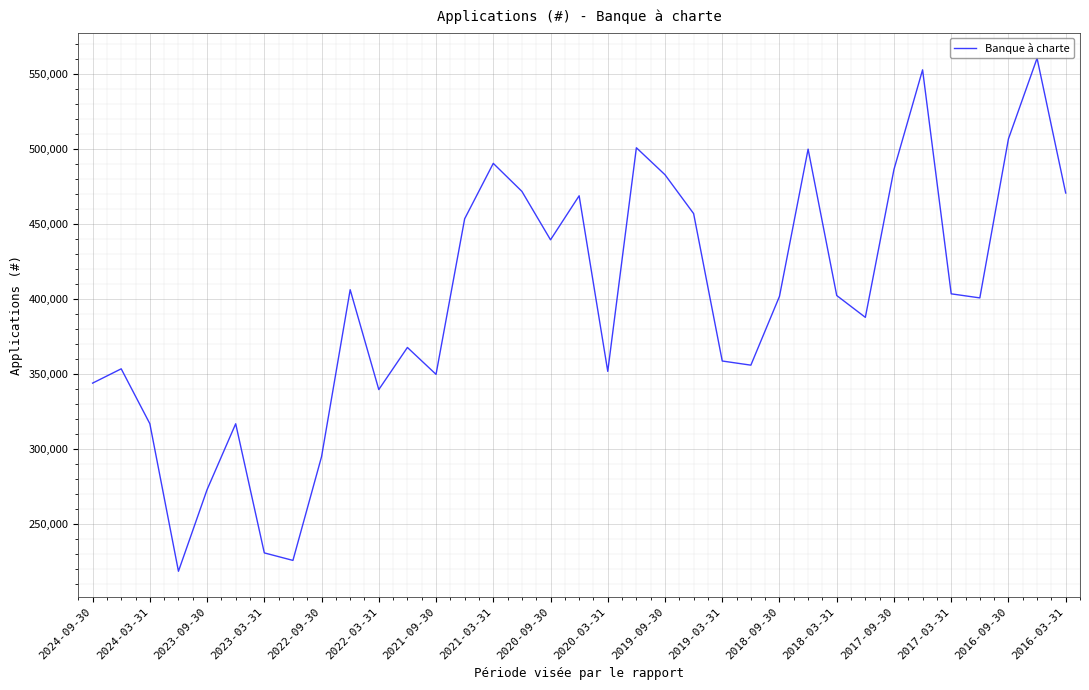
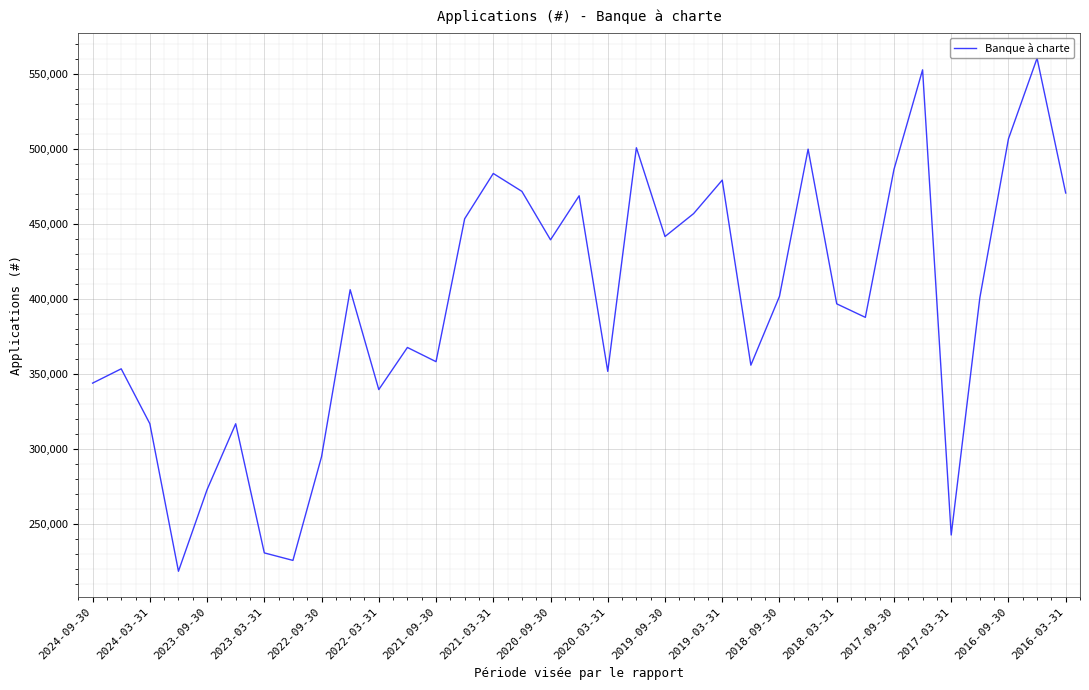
2021-09-30: 350,000 -> 358,000
2021-03-31: 491,000 -> 484,000
2019-09-30: 483,000 -> 442,000
2019-03-31: 359,000 -> 479,000
2018-03-31: 402,000 -> 397,000
2017-03-31: 404,000 -> 243,000
